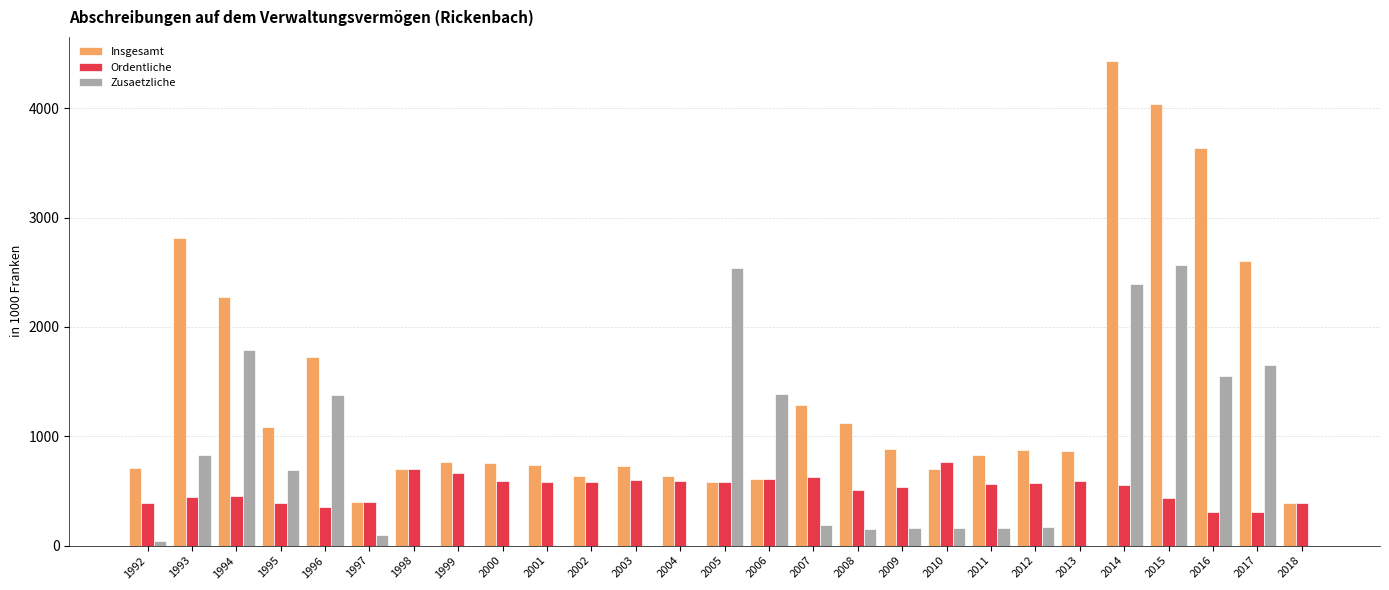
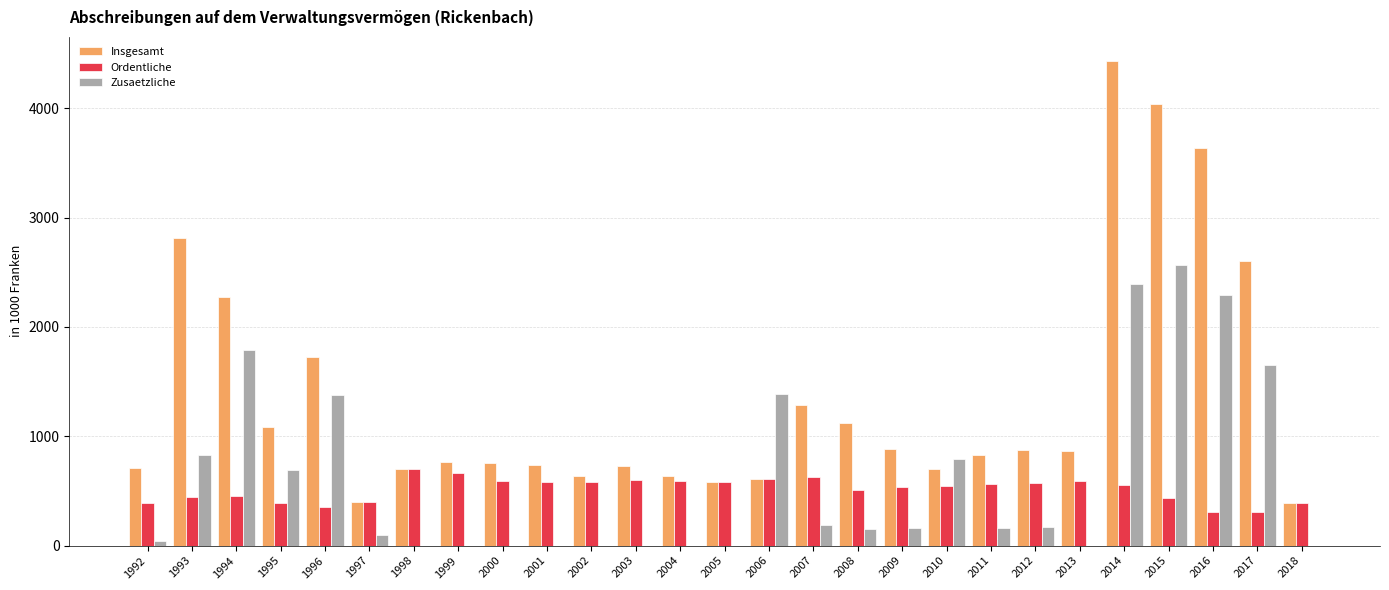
Zusaetzliche, 2005: 2540 -> 0
Ordentliche, 2010: 770 -> 550
Zusaetzliche, 2010: 160 -> 800
Zusaetzliche, 2016: 1550 -> 2300
